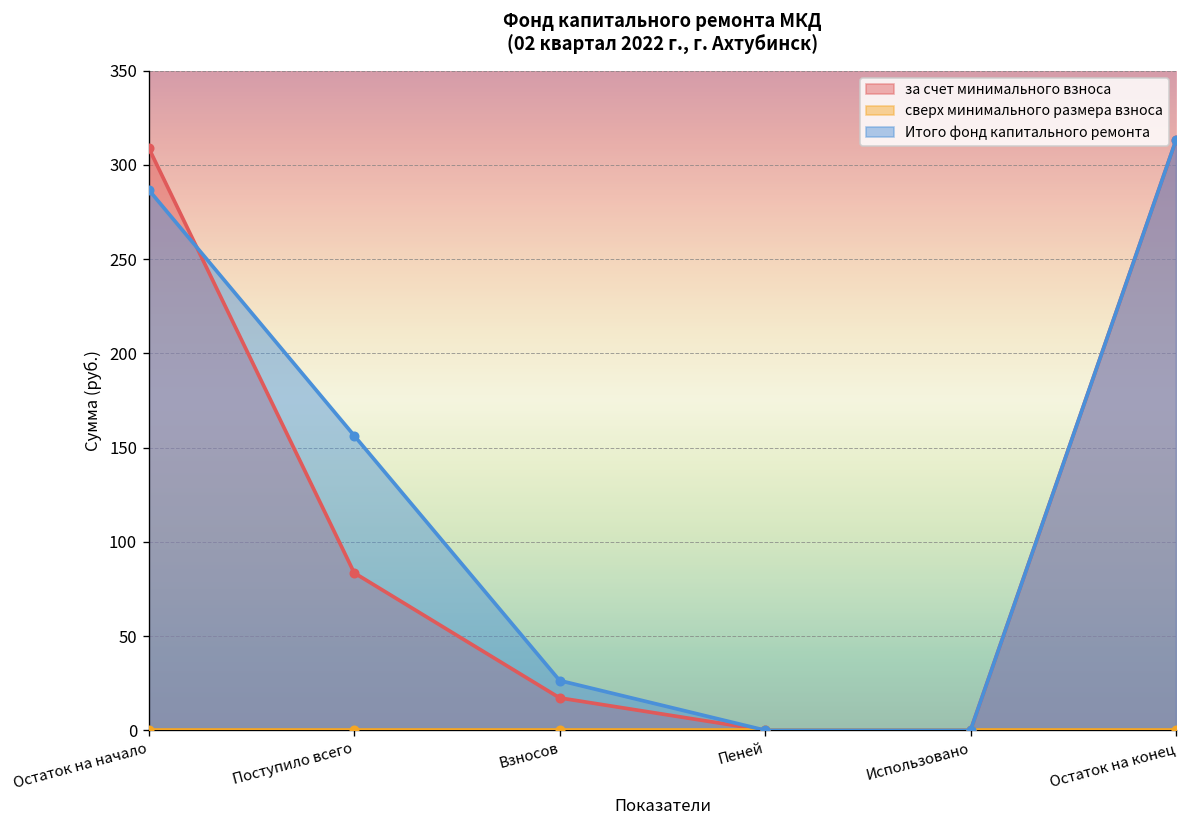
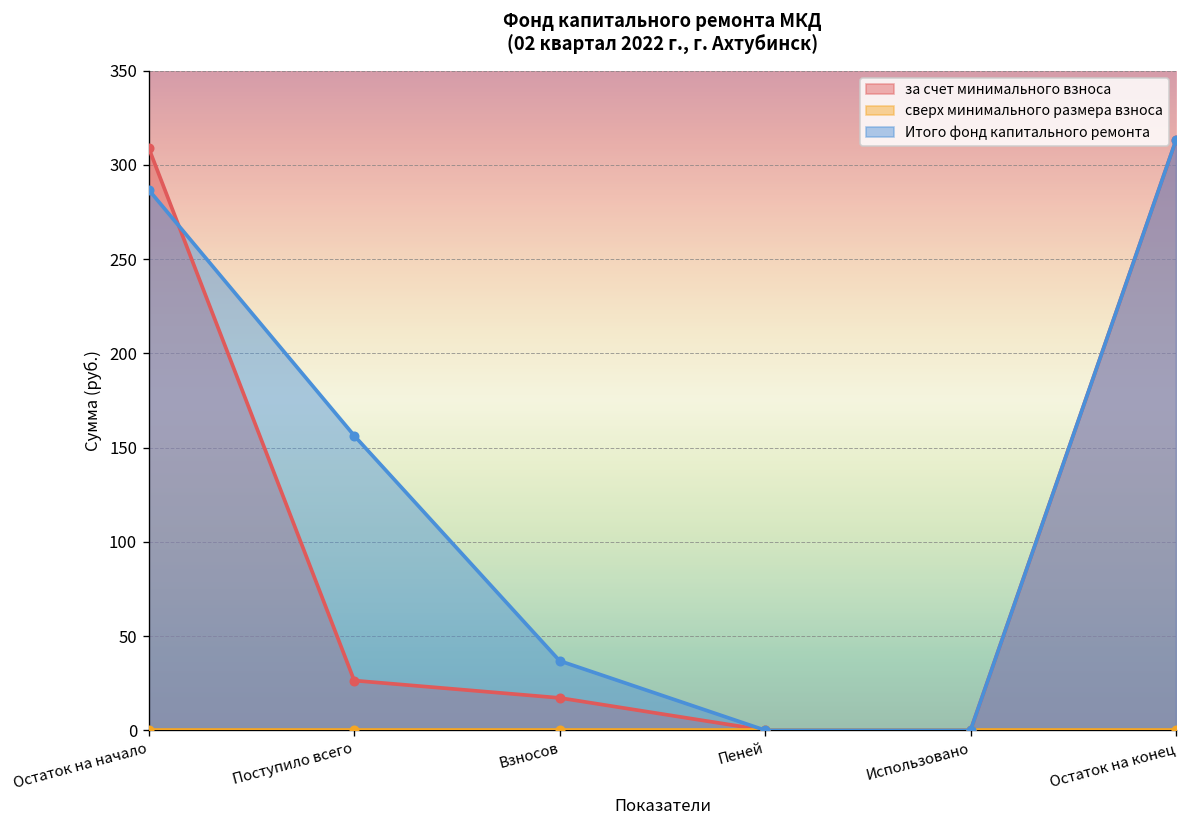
за счет минимального взноса, Поступило всего: 84 -> 26
Итого фонд капитального ремонта, Взносов: 26 -> 37
